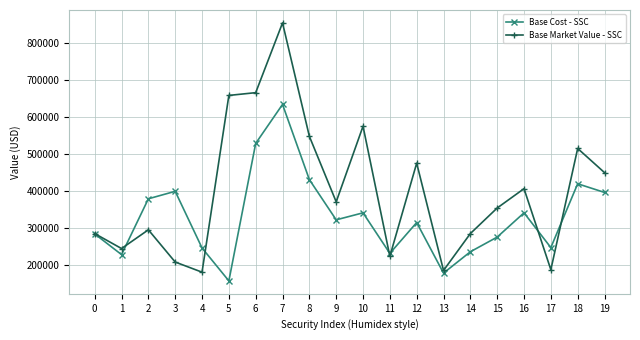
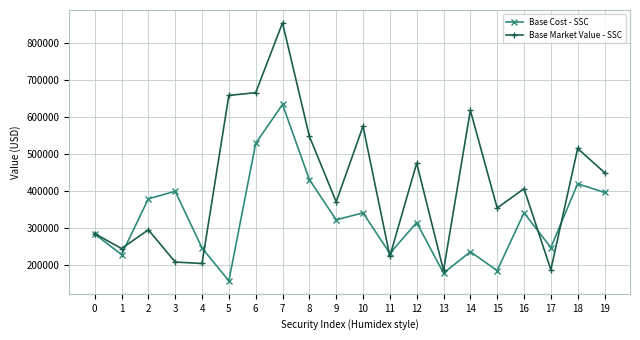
Base Market Value - SSC, 4: 180000 -> 200000
Base Market Value - SSC, 14: 280000 -> 620000
Base Cost - SSC, 15: 280000 -> 180000
